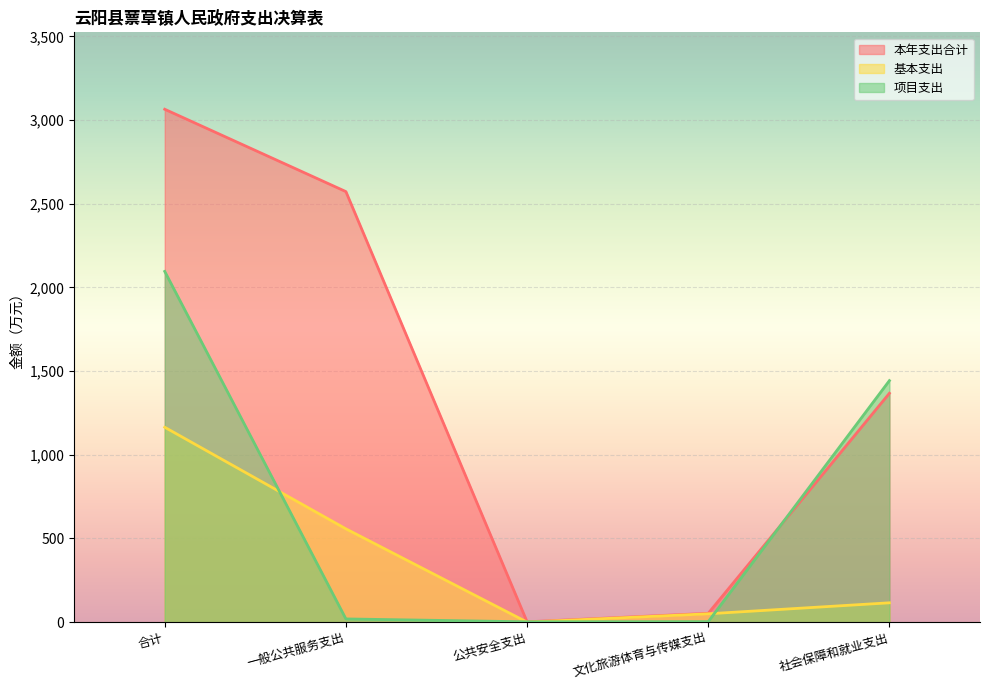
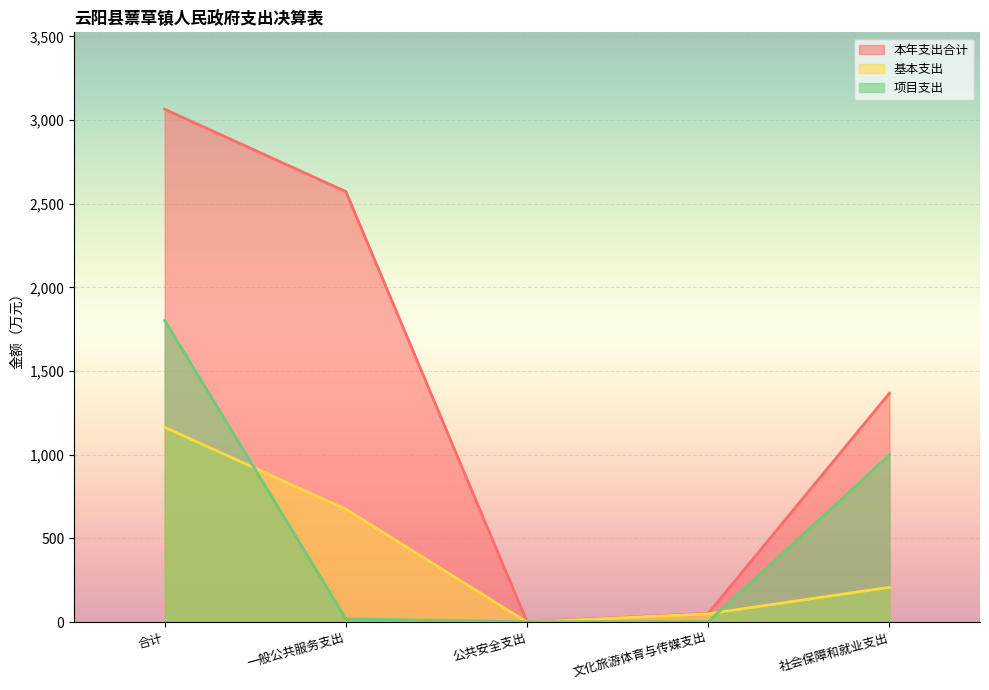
项目支出, 合计: 2,100 -> 1,800
基本支出, 一般公共服务支出: 560 -> 670
基本支出, 社会保障和就业支出: 120 -> 210
项目支出, 社会保障和就业支出: 1,440 -> 1,000
